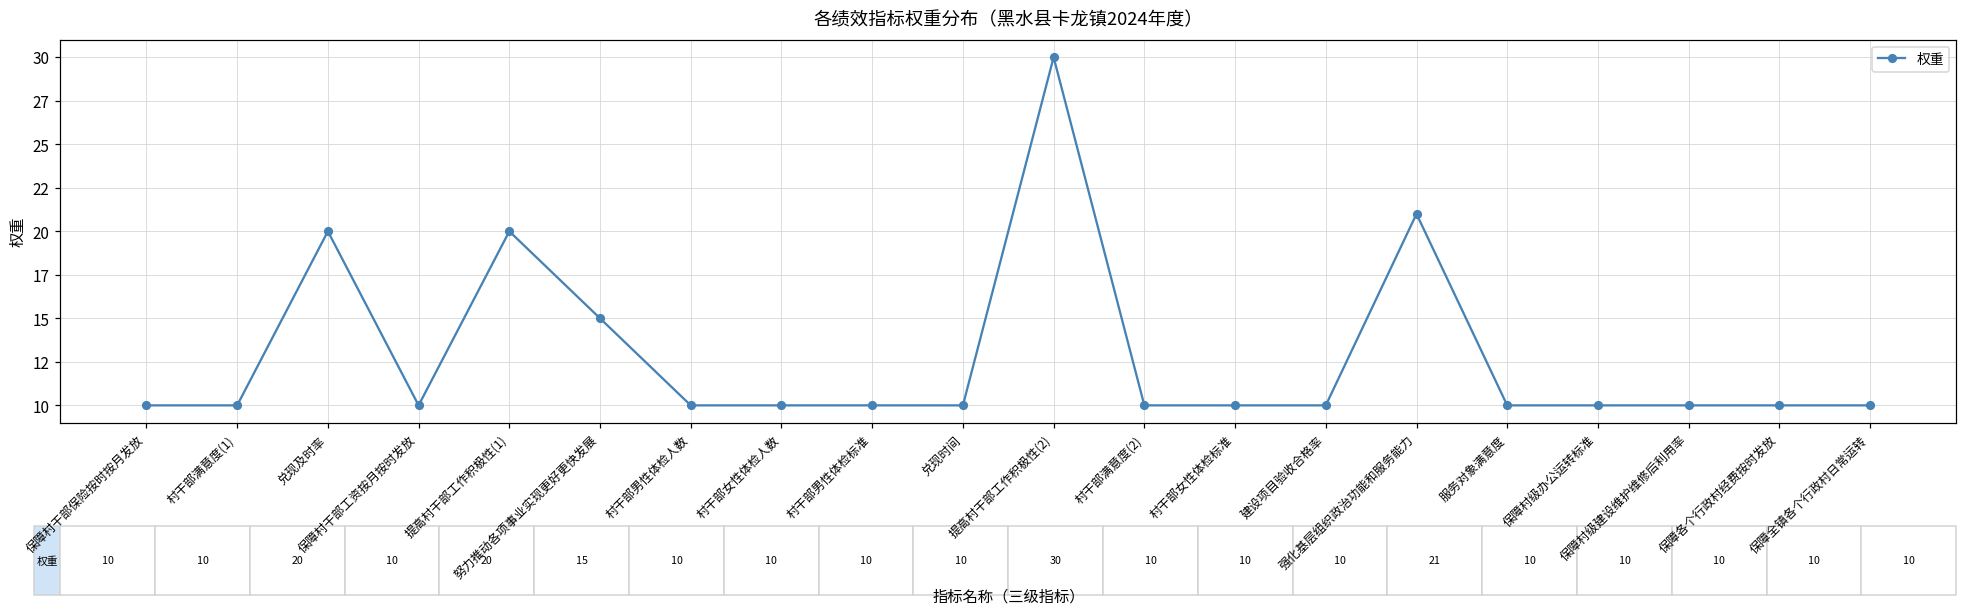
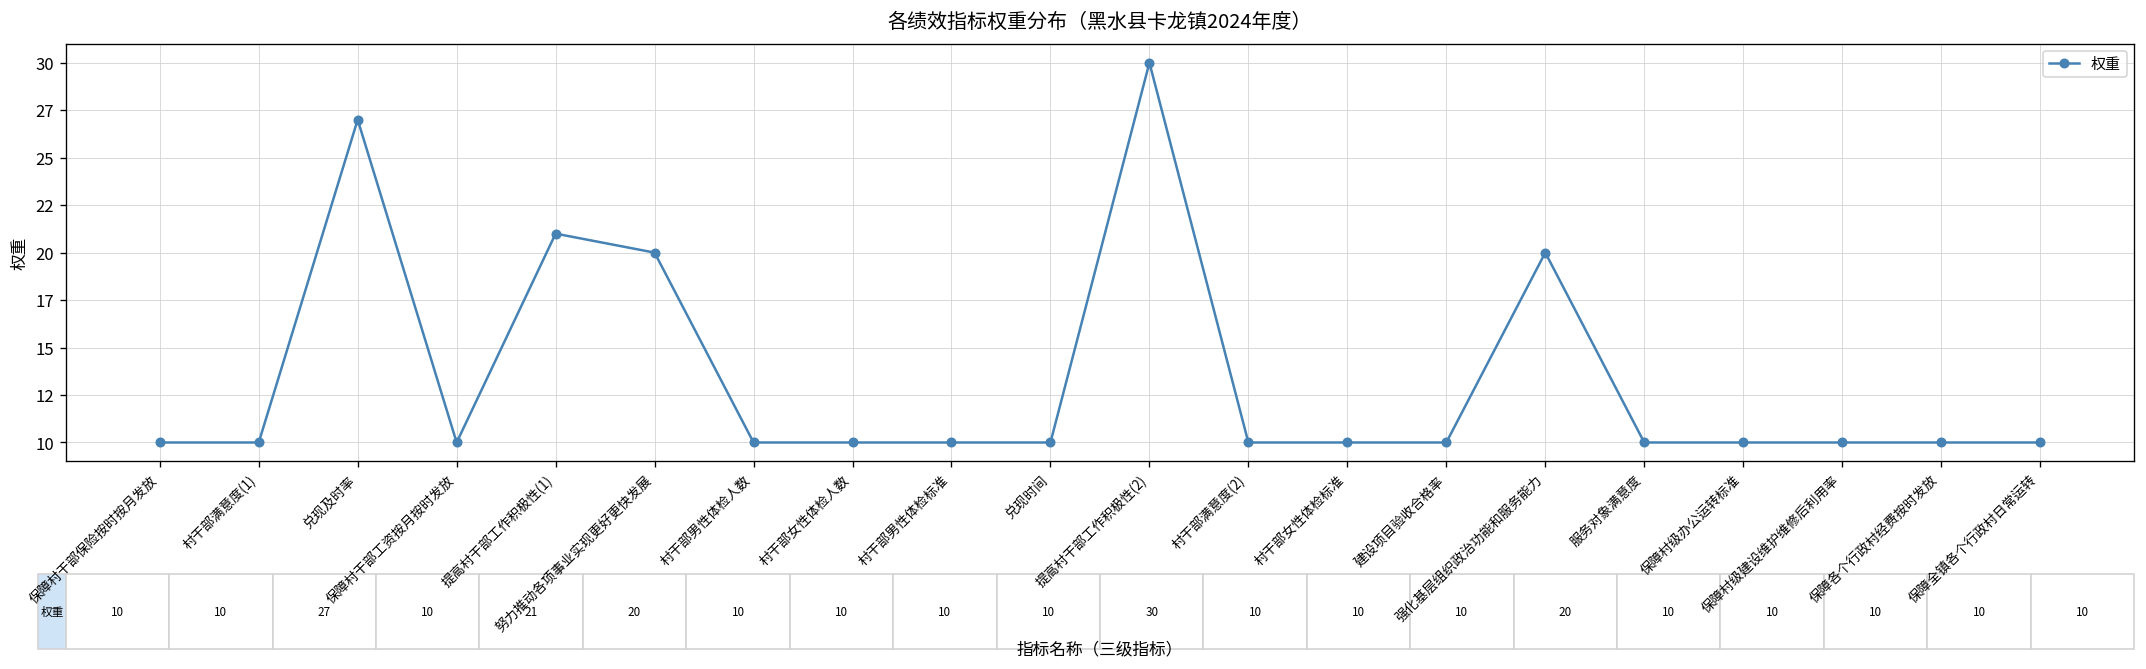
兑现及时率: 20 -> 27
提高村干部工作积极性(1): 20 -> 21
努力推动各项事业实现更好更快发展: 15 -> 20
强化基层组织政治功能和服务能力: 21 -> 20
